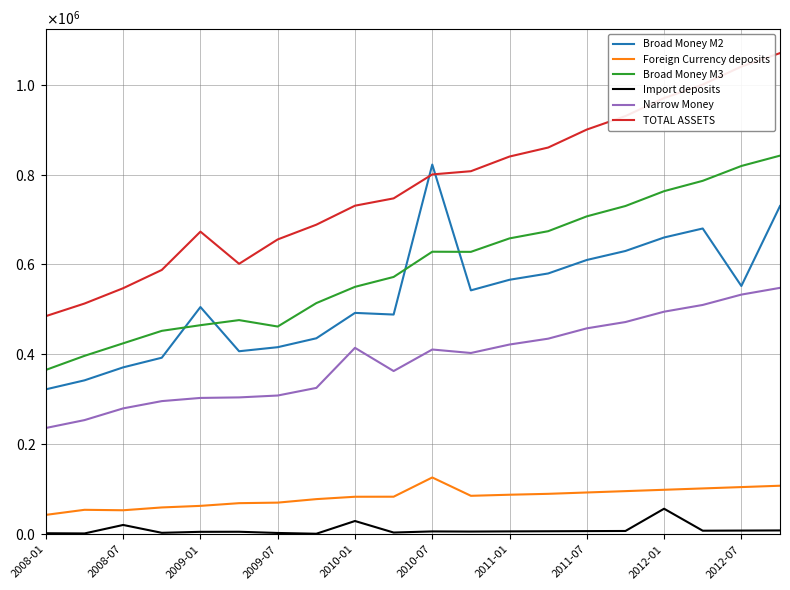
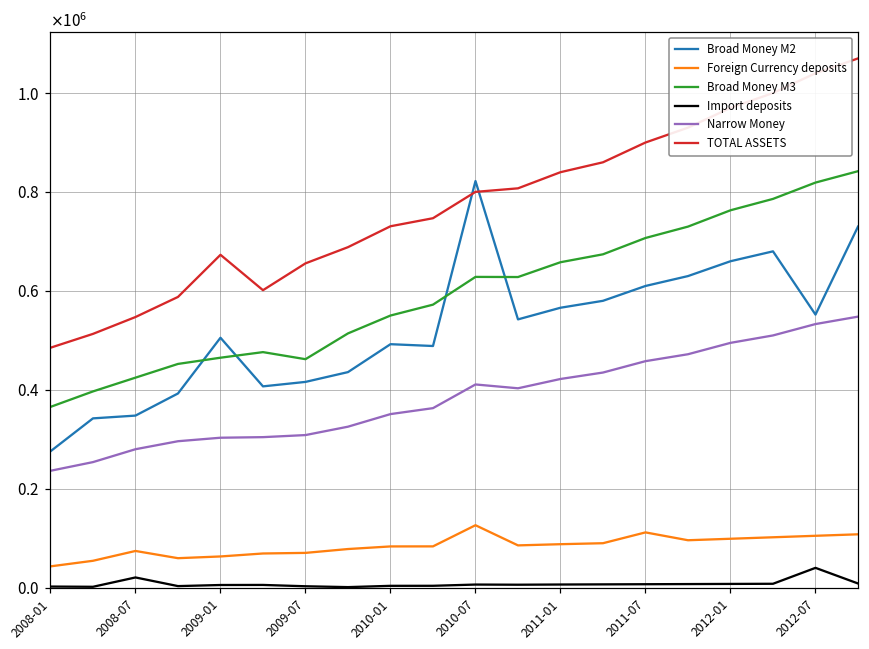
Broad Money M2, 2008-01: 320000 -> 280000
Broad Money M2, 2008-07: 370000 -> 350000
Foreign Currency deposits, 2008-07: 50000 -> 70000
Import deposits, 2010-01: 30000 -> 0
Narrow Money, 2010-01: 410000 -> 350000
Foreign Currency deposits, 2011-07: 90000 -> 110000
Import deposits, 2012-01: 60000 -> 10000
Import deposits, 2012-07: 10000 -> 40000
